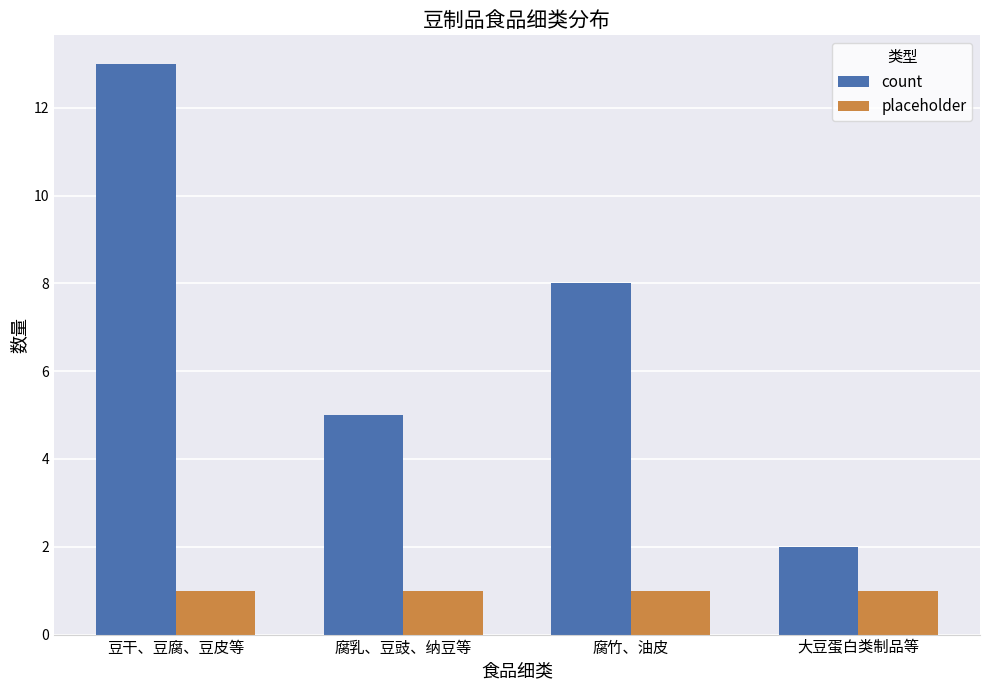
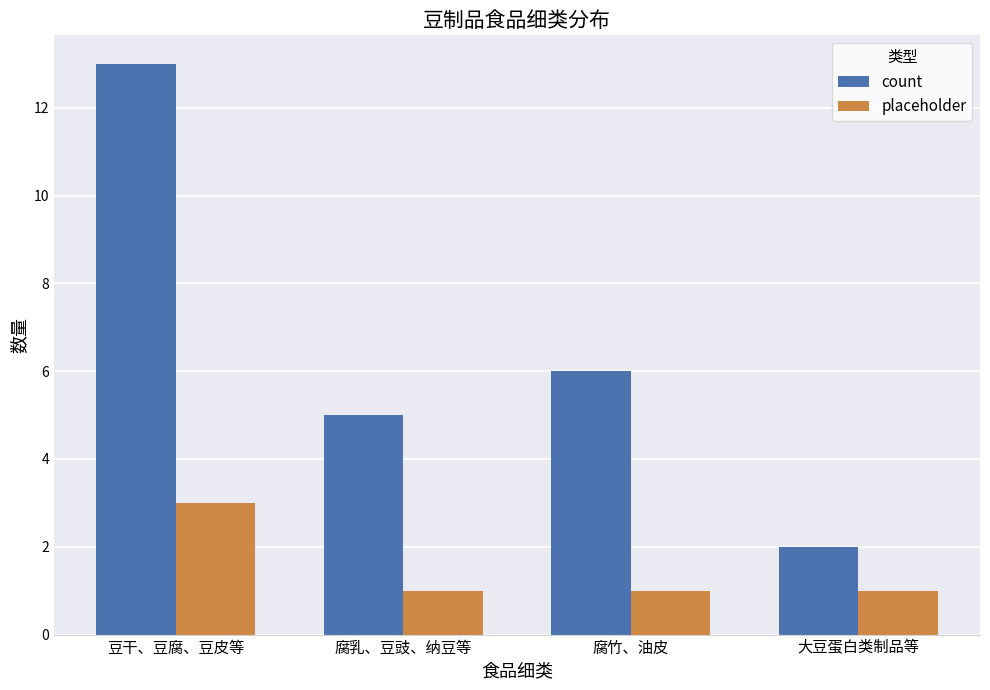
placeholder, 豆干、豆腐、豆皮等: 1 -> 3
count, 腐竹、油皮: 8 -> 6
